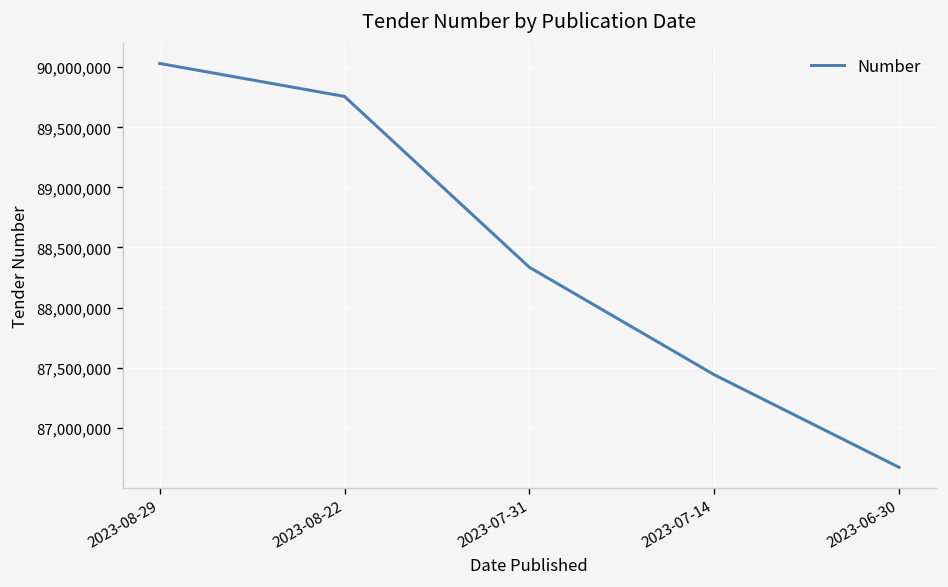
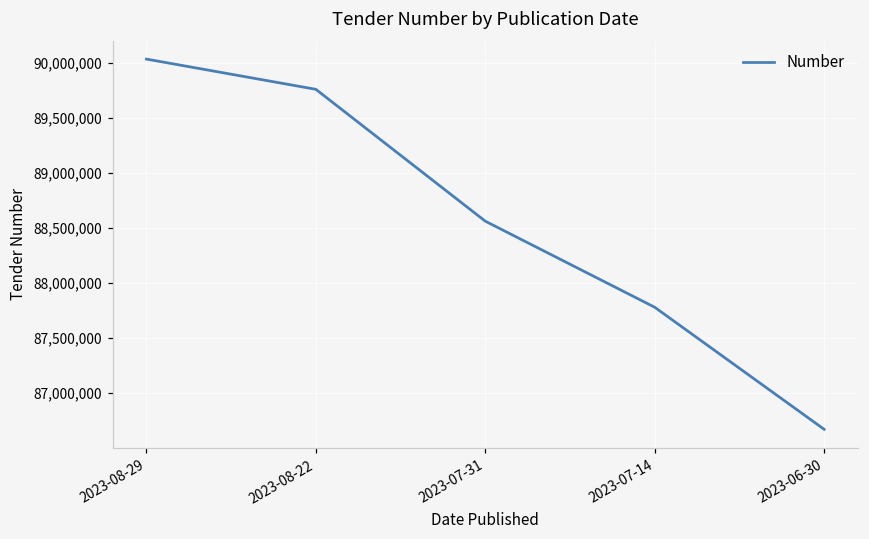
2023-07-31: 88,330,000 -> 88,560,000
2023-07-14: 87,440,000 -> 87,780,000
